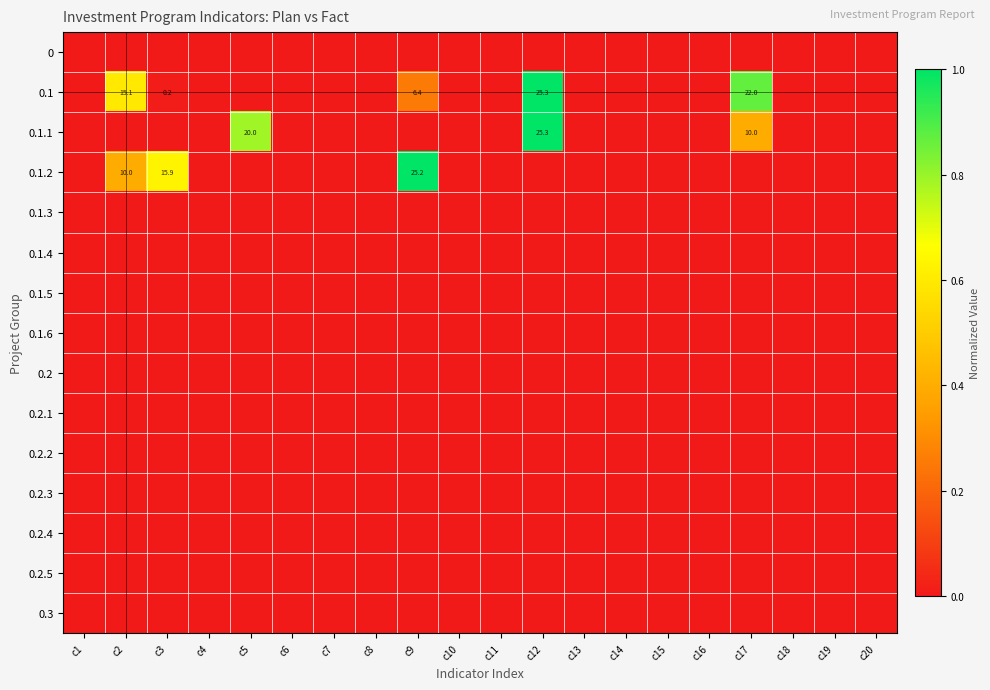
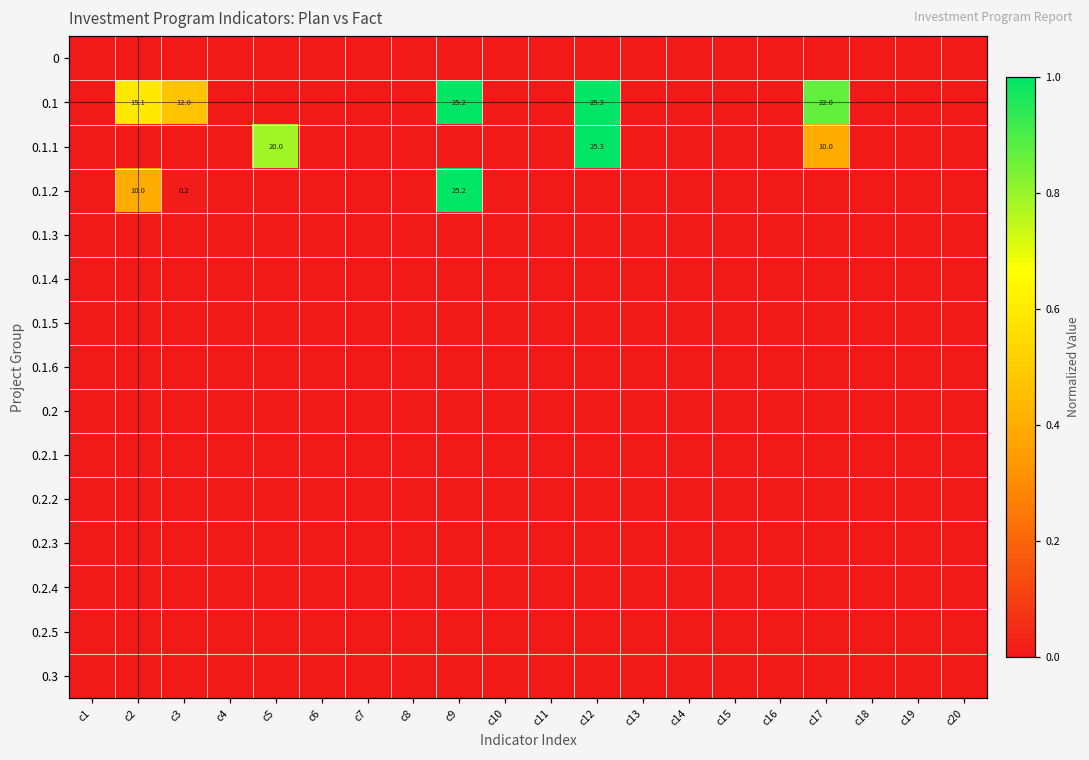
0.1, c3: 0.2 -> 12.0
0.1, c9: 6.4 -> 25.2
0.1.2, c3: 15.9 -> 0.2
